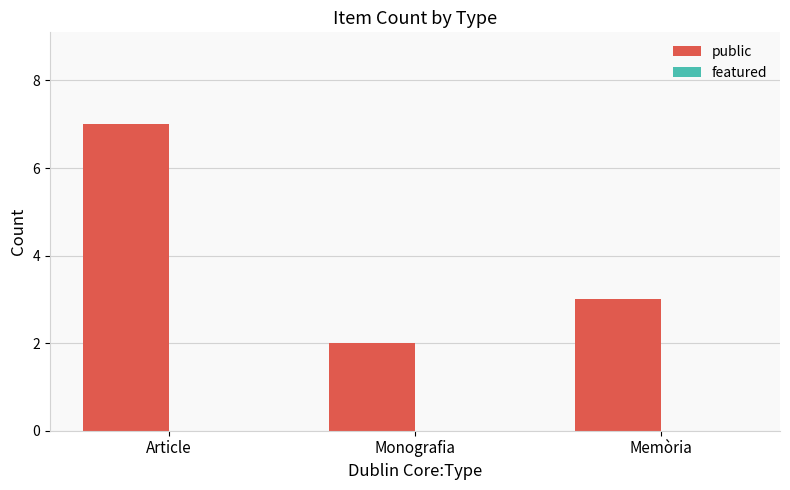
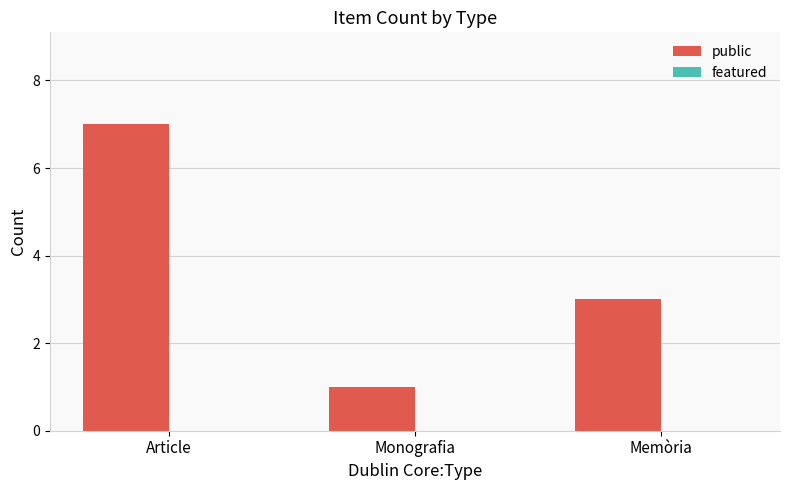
public, Monografia: 2 -> 1
